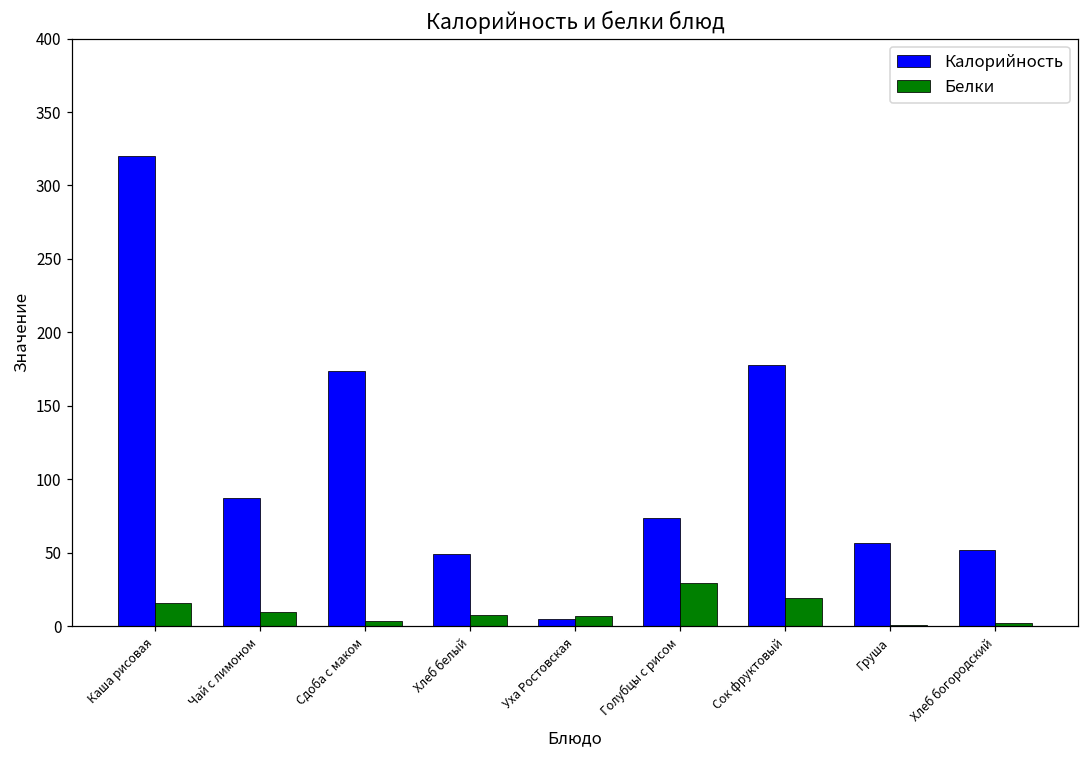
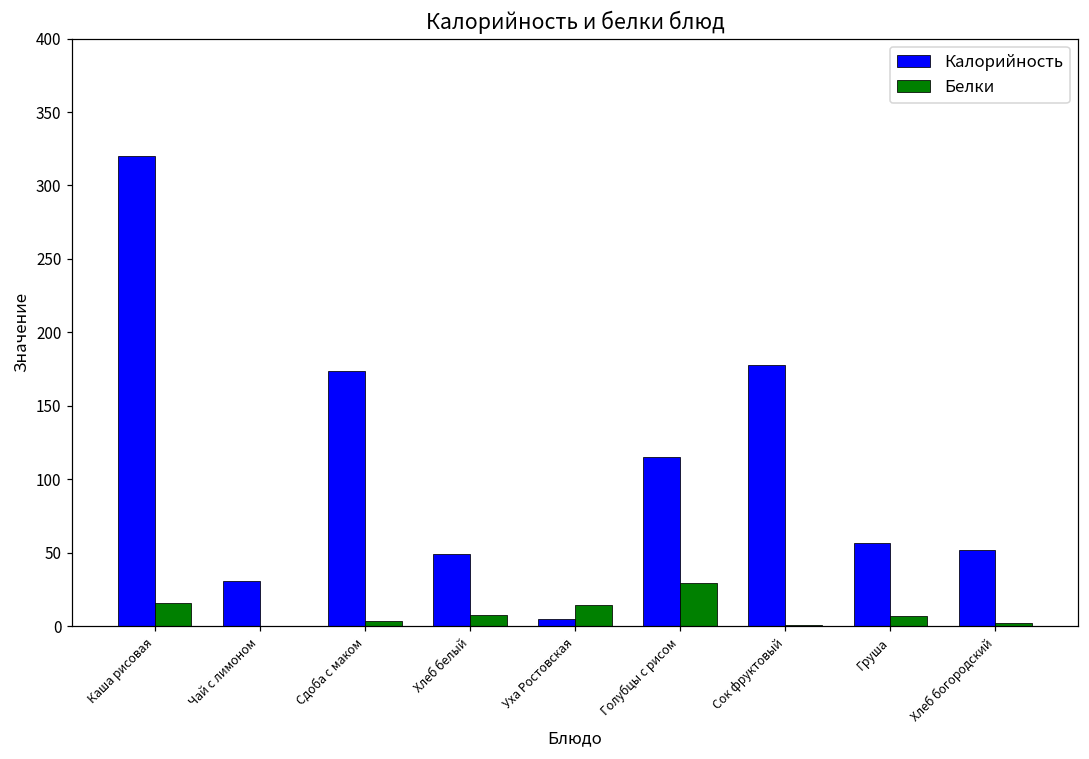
Калорийность, Чай с лимоном: 87 -> 31
Белки, Чай с лимоном: 10 -> 0
Белки, Уха Ростовская: 7 -> 14
Калорийность, Голубцы с рисом: 74 -> 115
Белки, Сок фруктовый: 19 -> 1
Белки, Груша: 1 -> 7
